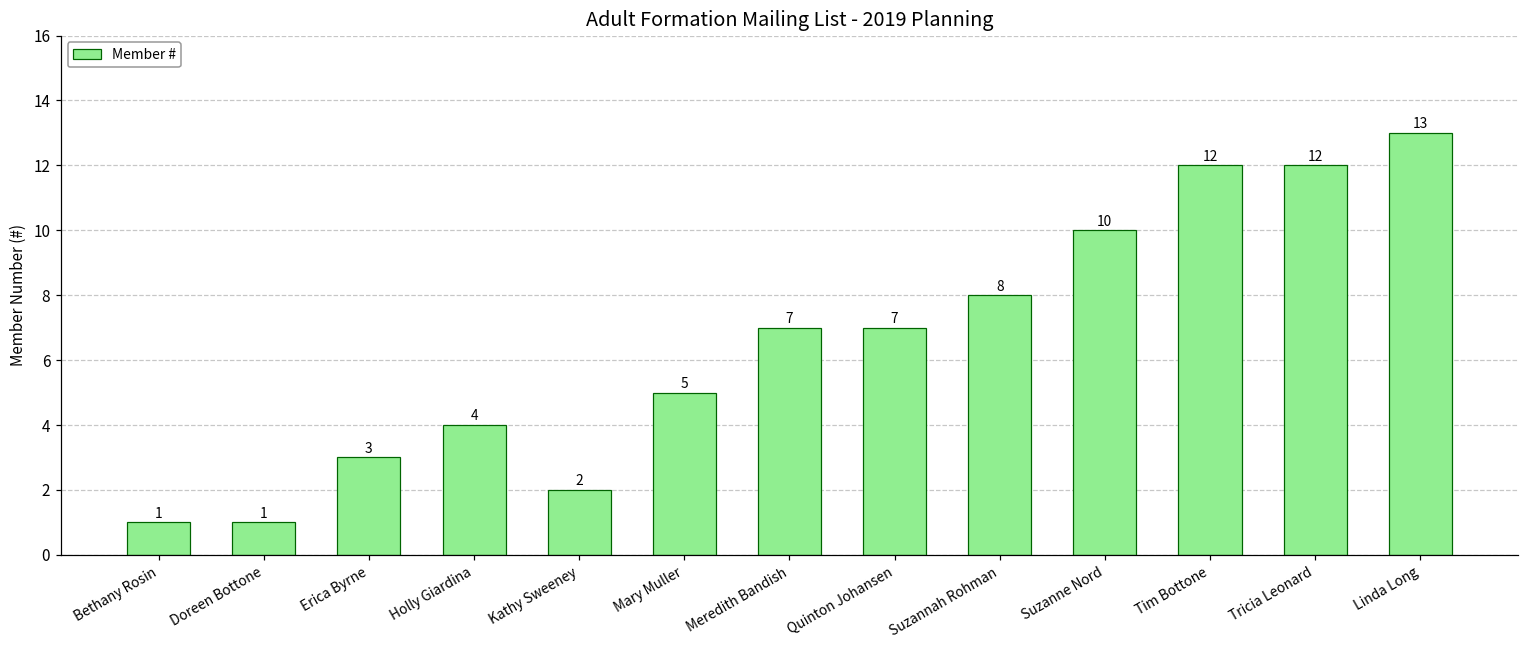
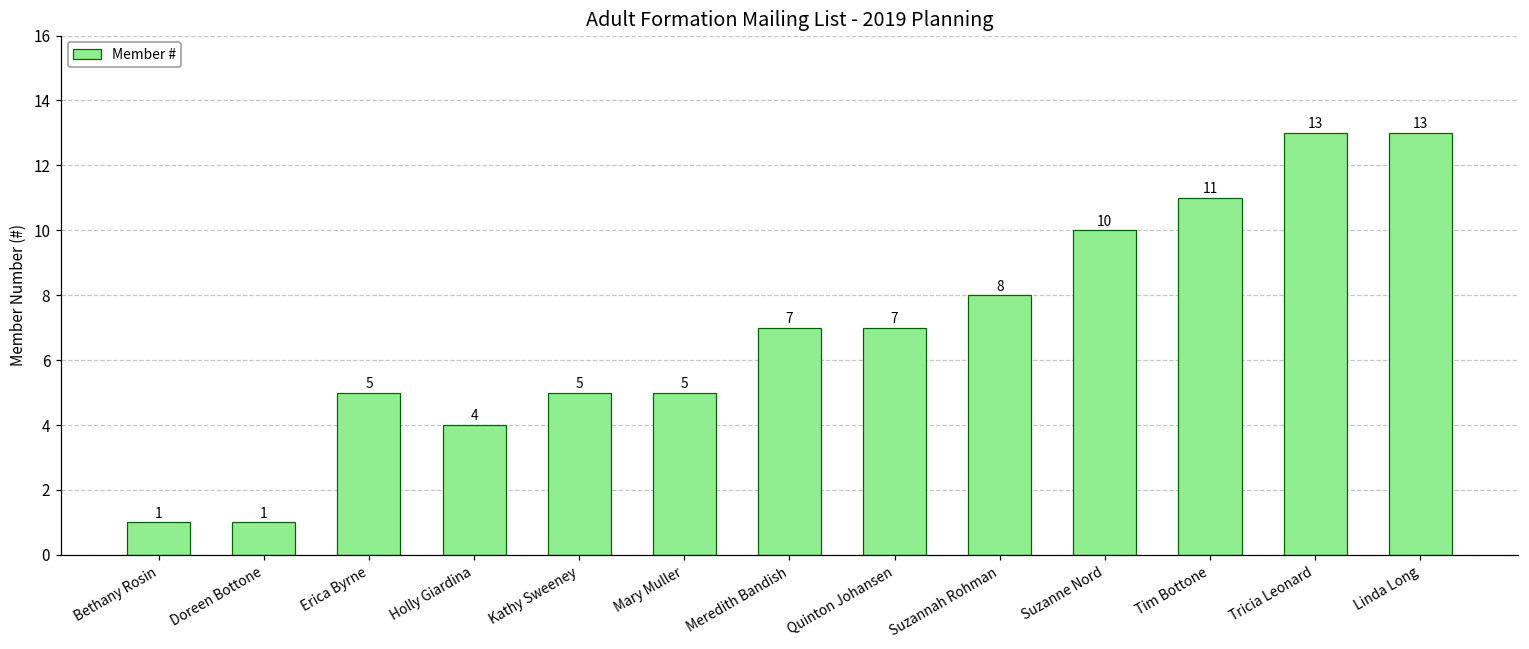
Erica Byrne: 3 -> 5
Kathy Sweeney: 2 -> 5
Tim Bottone: 12 -> 11
Tricia Leonard: 12 -> 13
